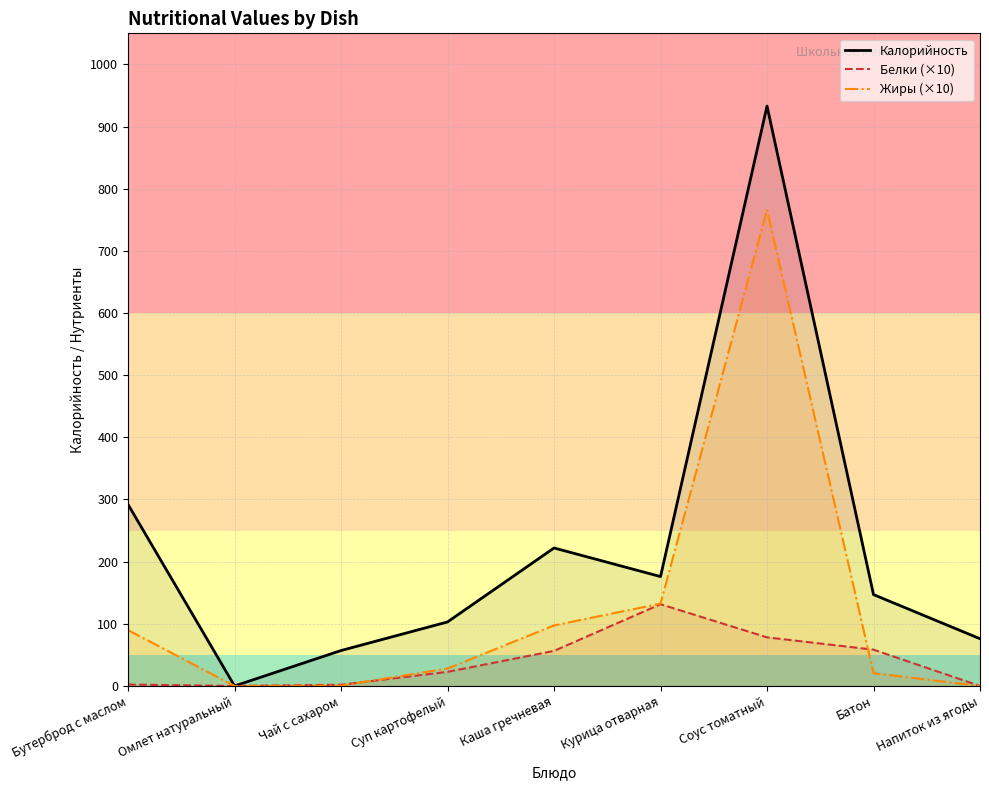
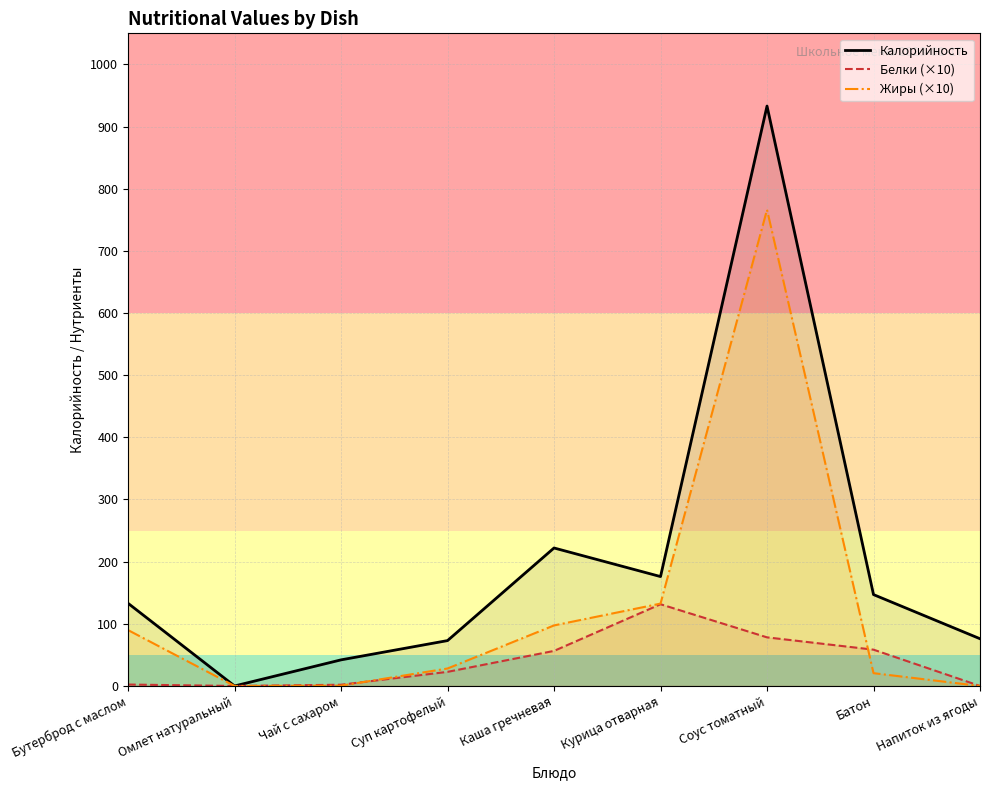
Калорийность, Бутерброд с маслом: 290 -> 130
Калорийность, Чай с сахаром: 60 -> 40
Калорийность, Суп картофелый: 100 -> 70
